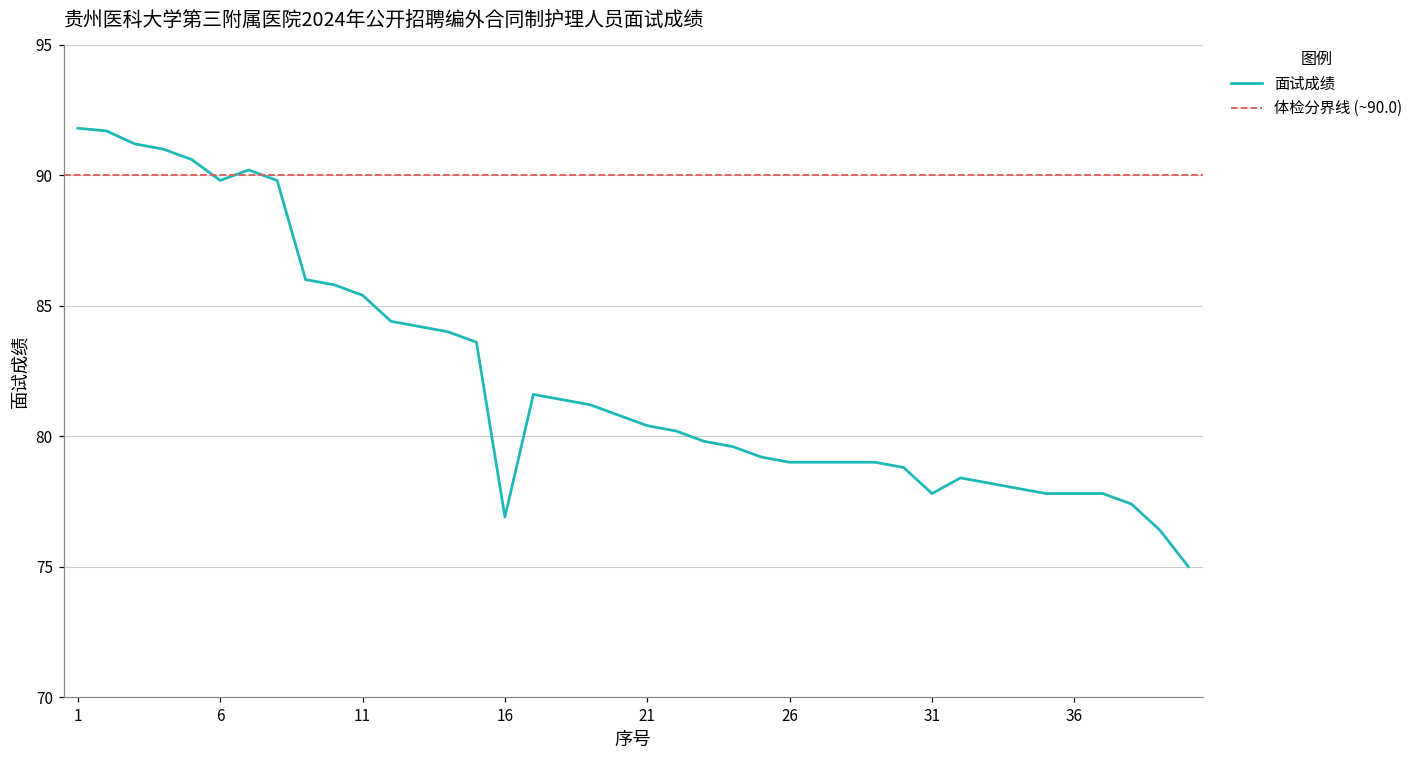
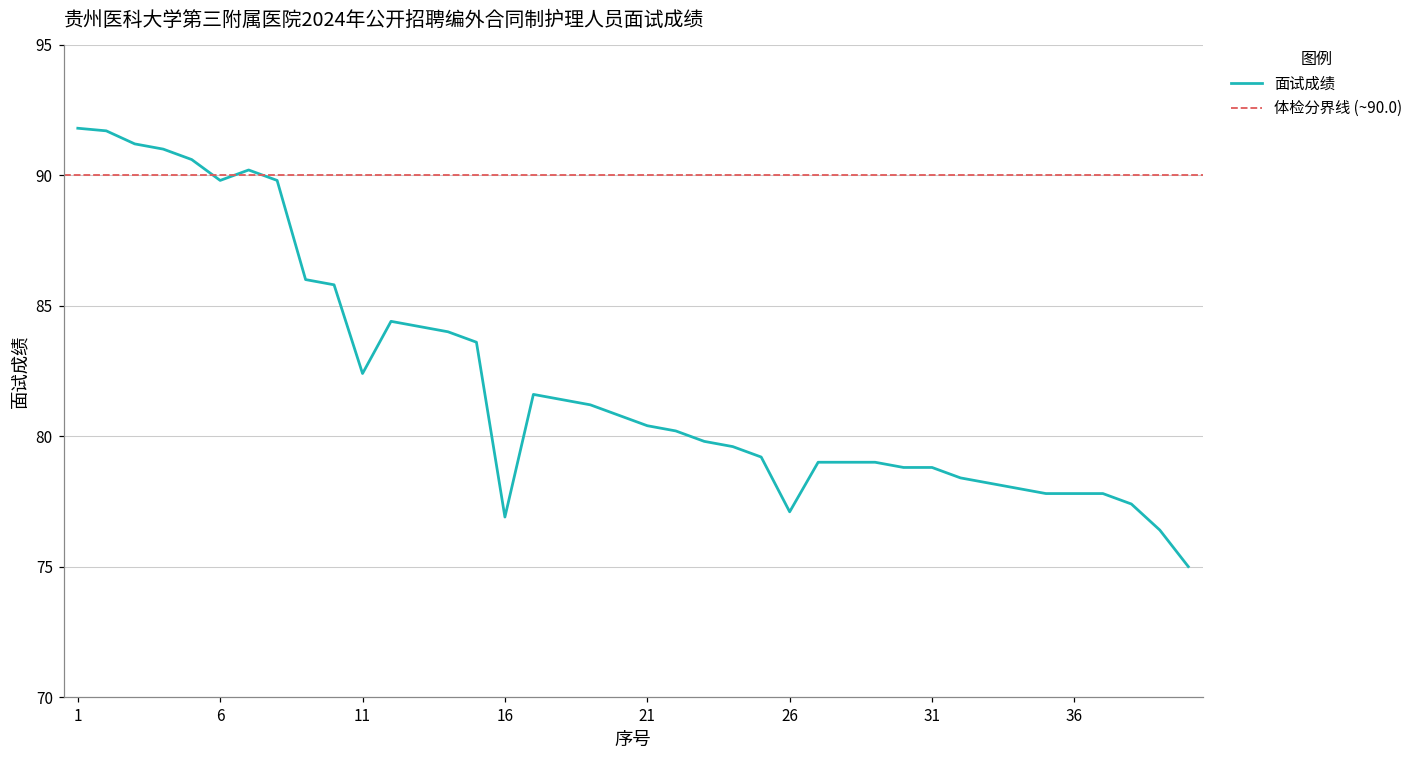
11: 85.4 -> 82.4
26: 79.0 -> 77.1
31: 77.8 -> 78.8
